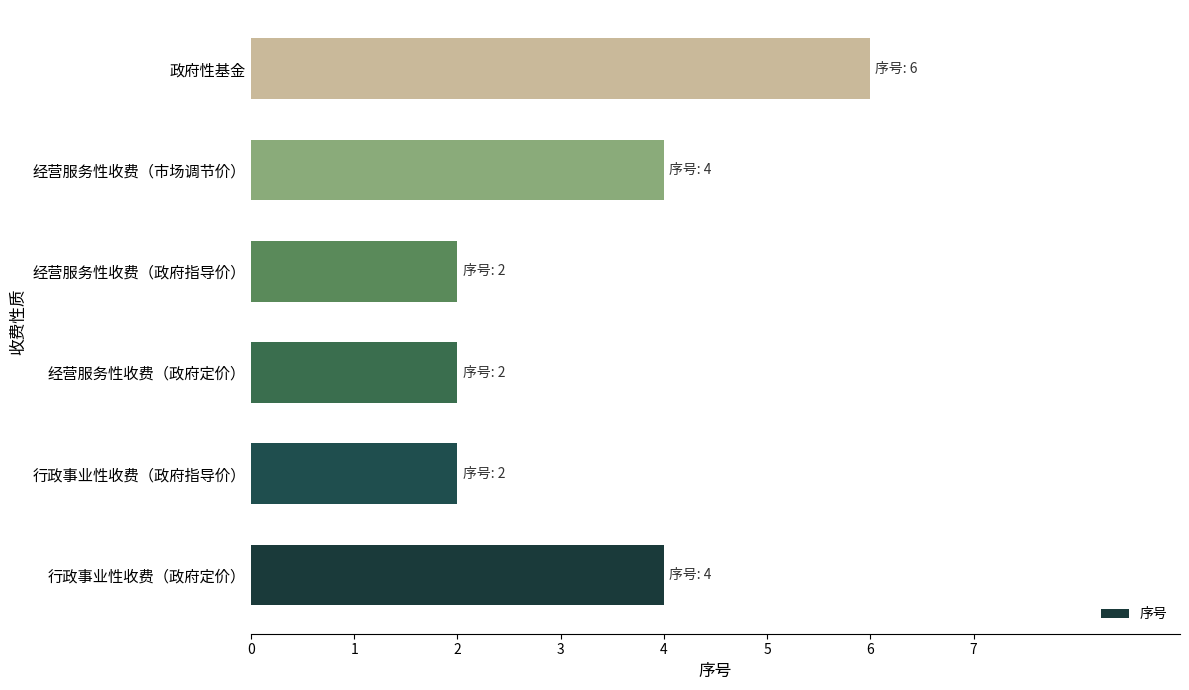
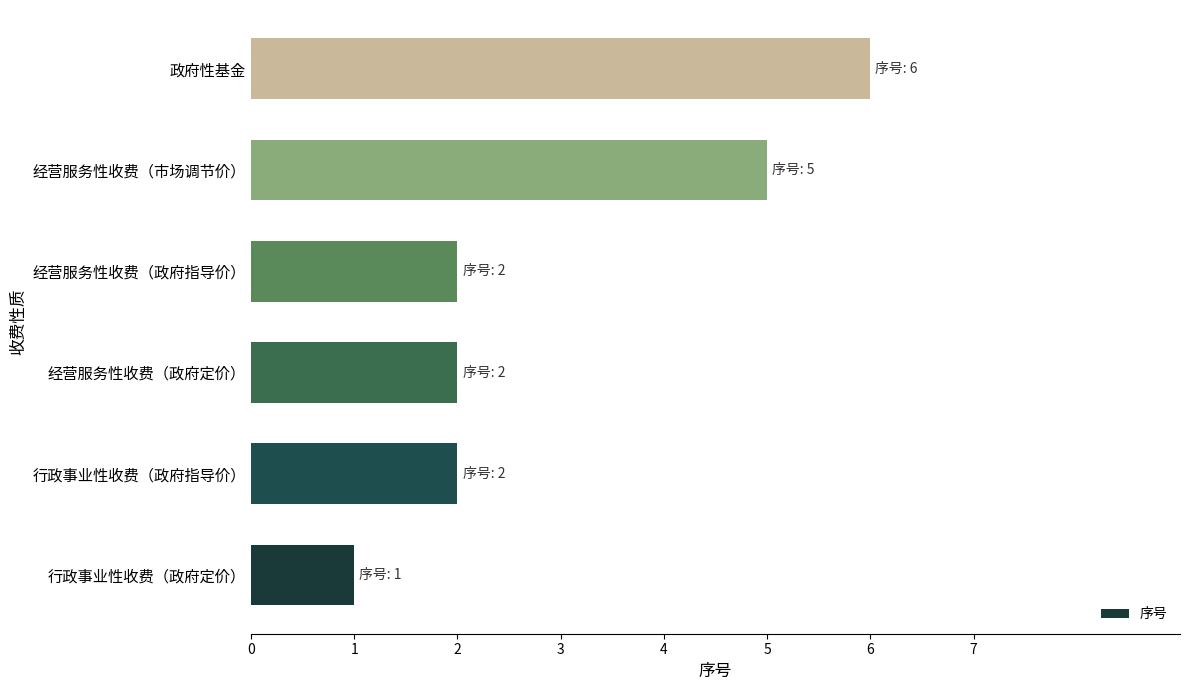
经营服务性收费（市场调节价）: 4 -> 5
行政事业性收费（政府定价）: 4 -> 1
